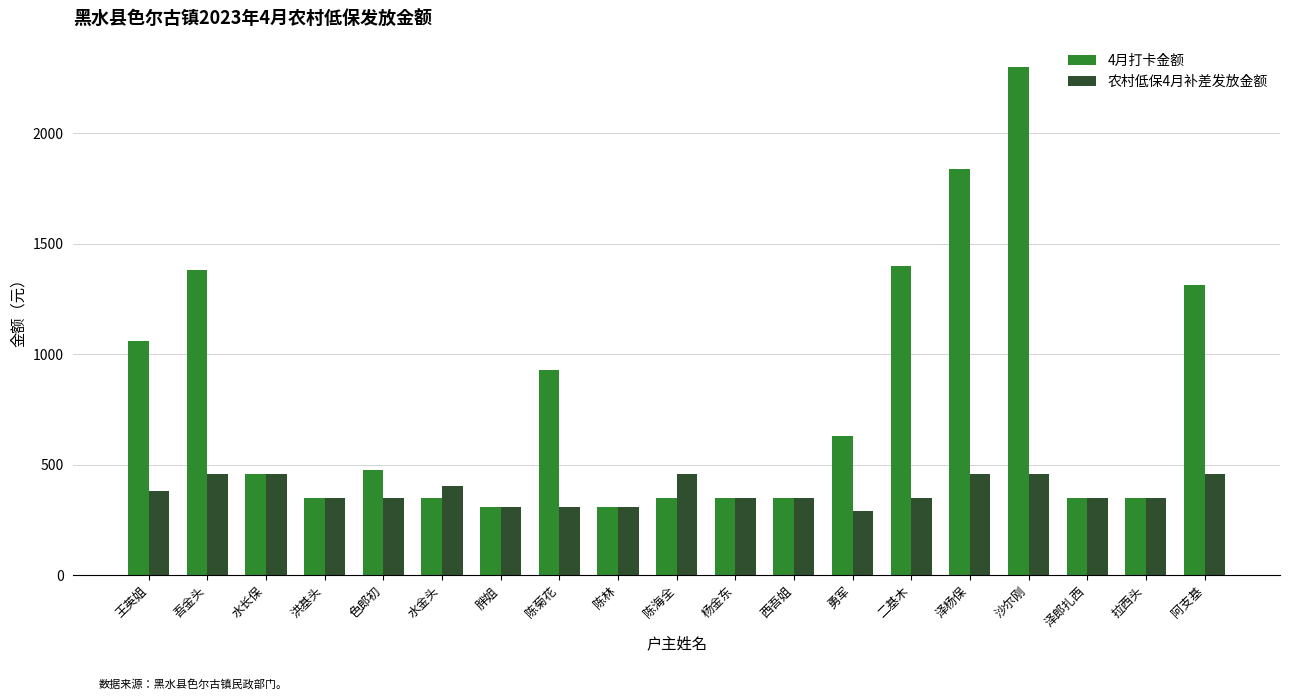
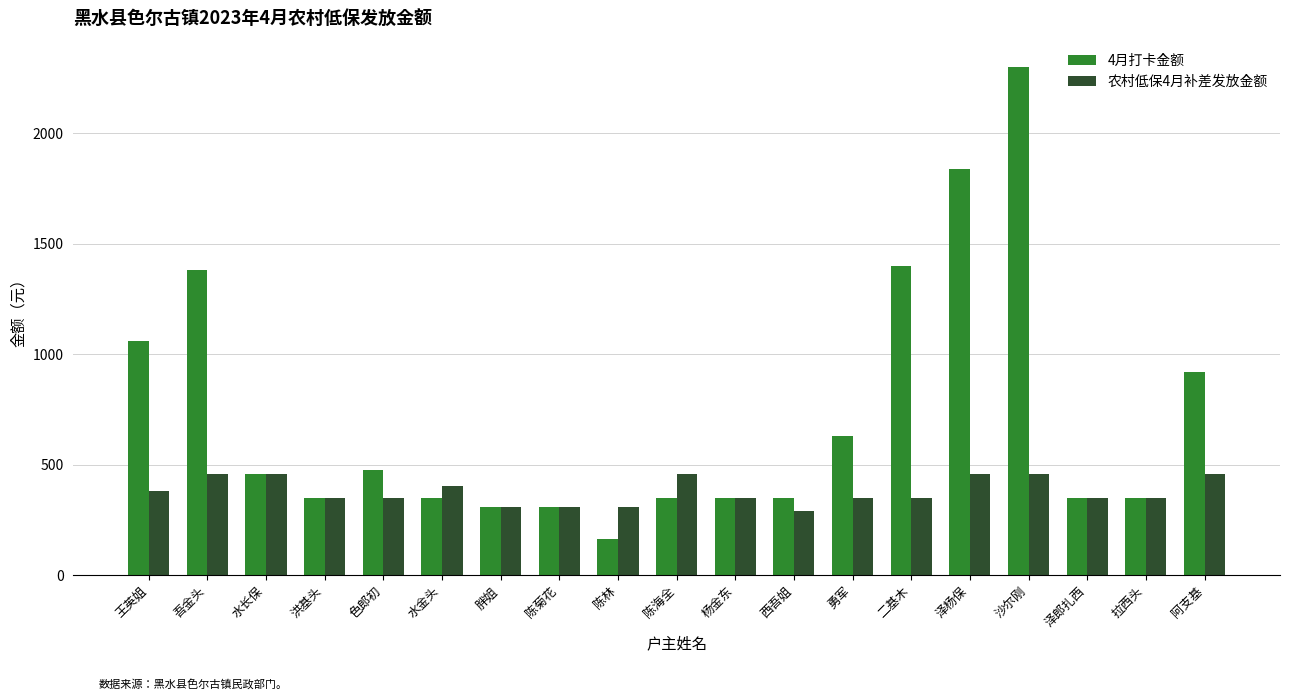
4月打卡金额, 陈菊花: 930 -> 310
4月打卡金额, 陈林: 310 -> 160
农村低保4月补差发放金额, 西吾姐: 350 -> 290
农村低保4月补差发放金额, 勇军: 290 -> 350
4月打卡金额, 阿支基: 1320 -> 920
